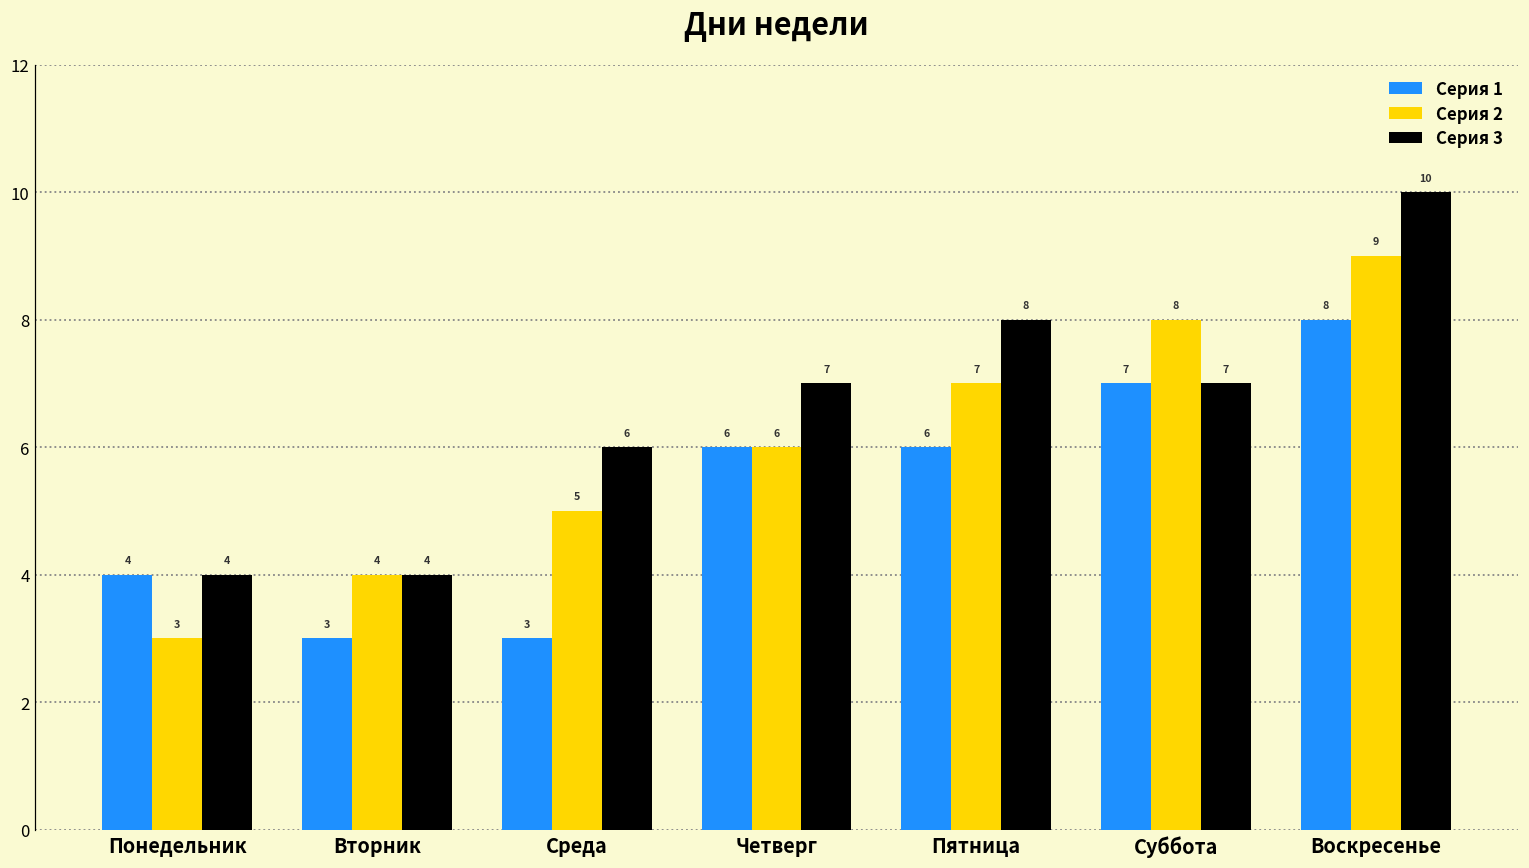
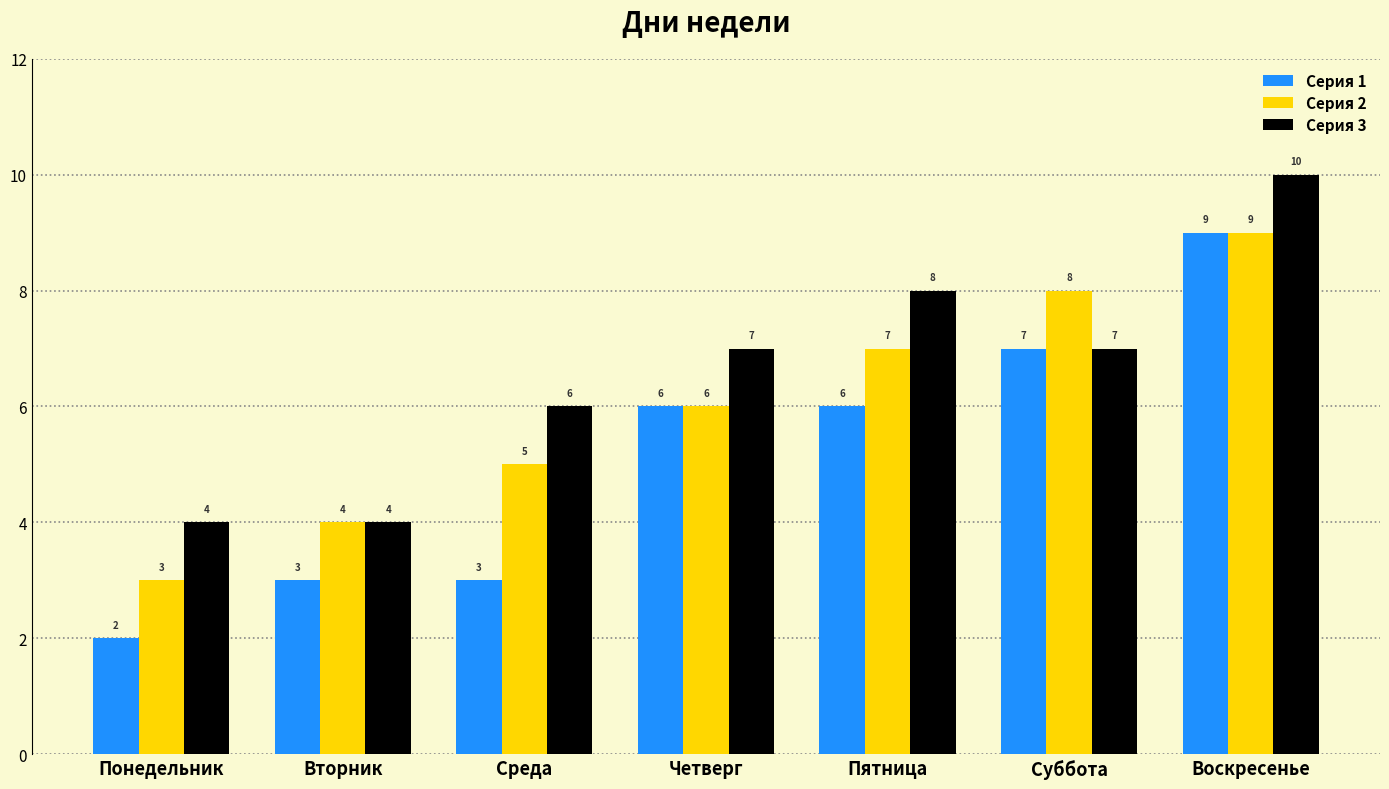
Серия 1, Понедельник: 4 -> 2
Серия 1, Воскресенье: 8 -> 9
